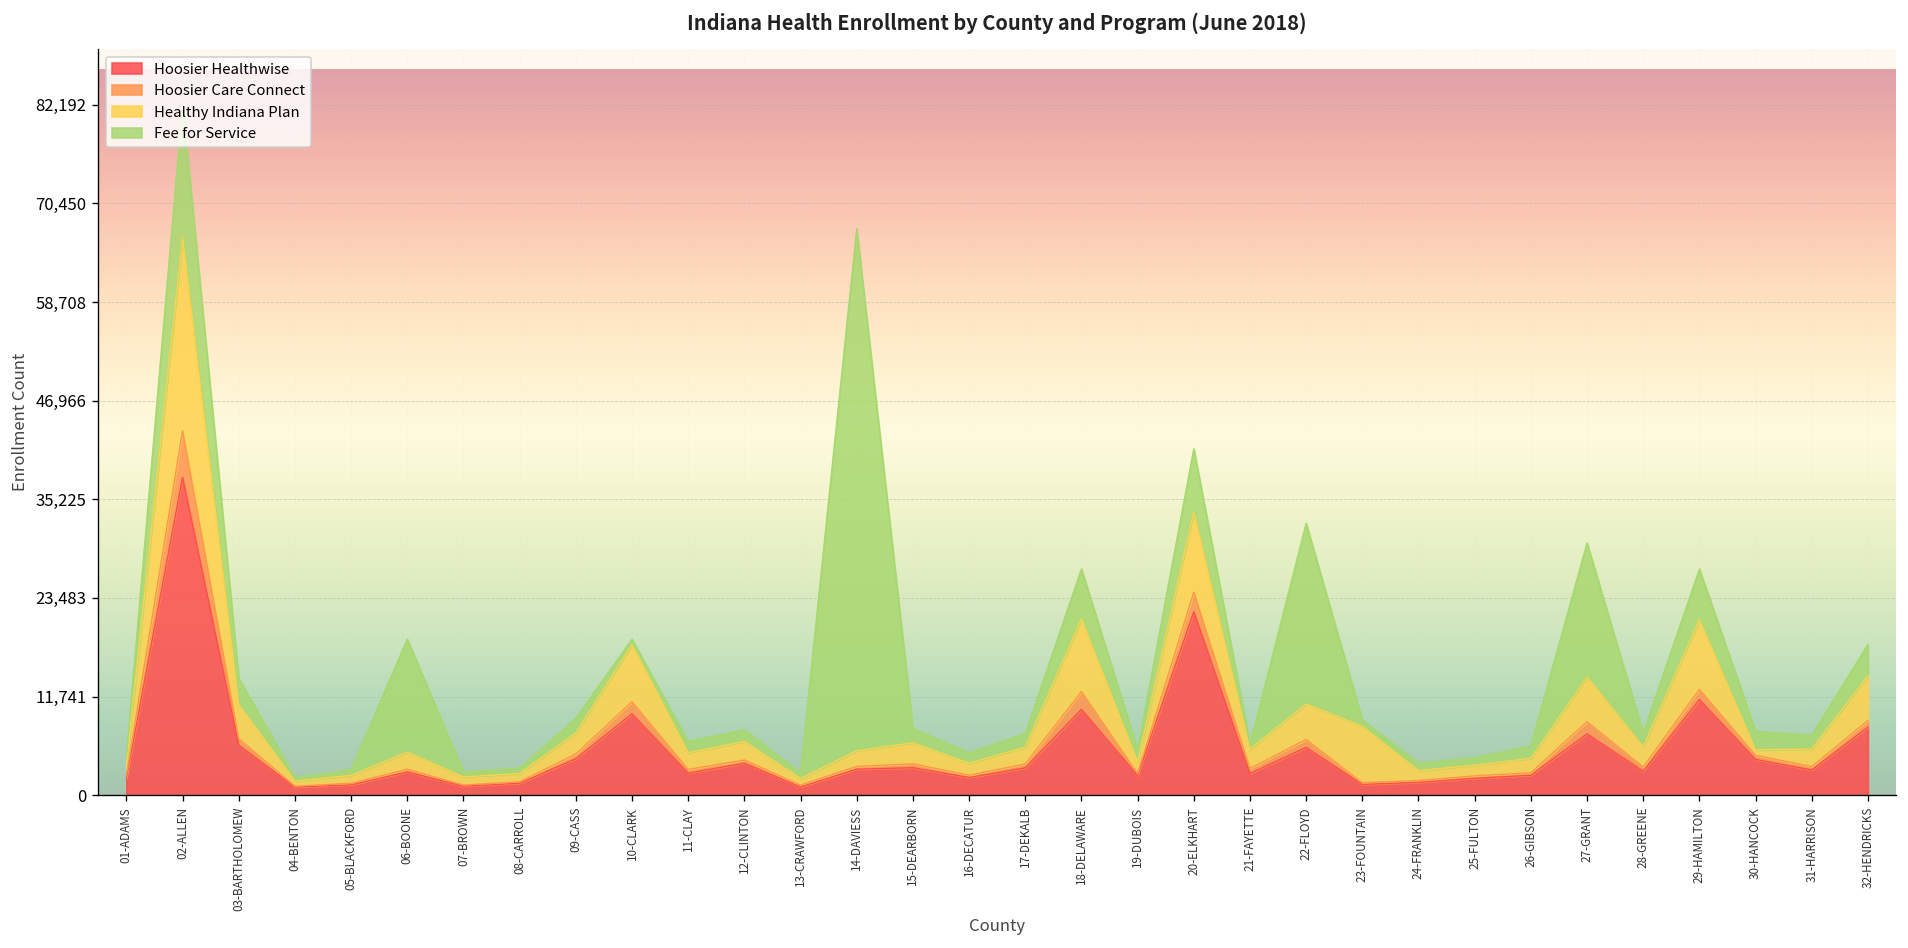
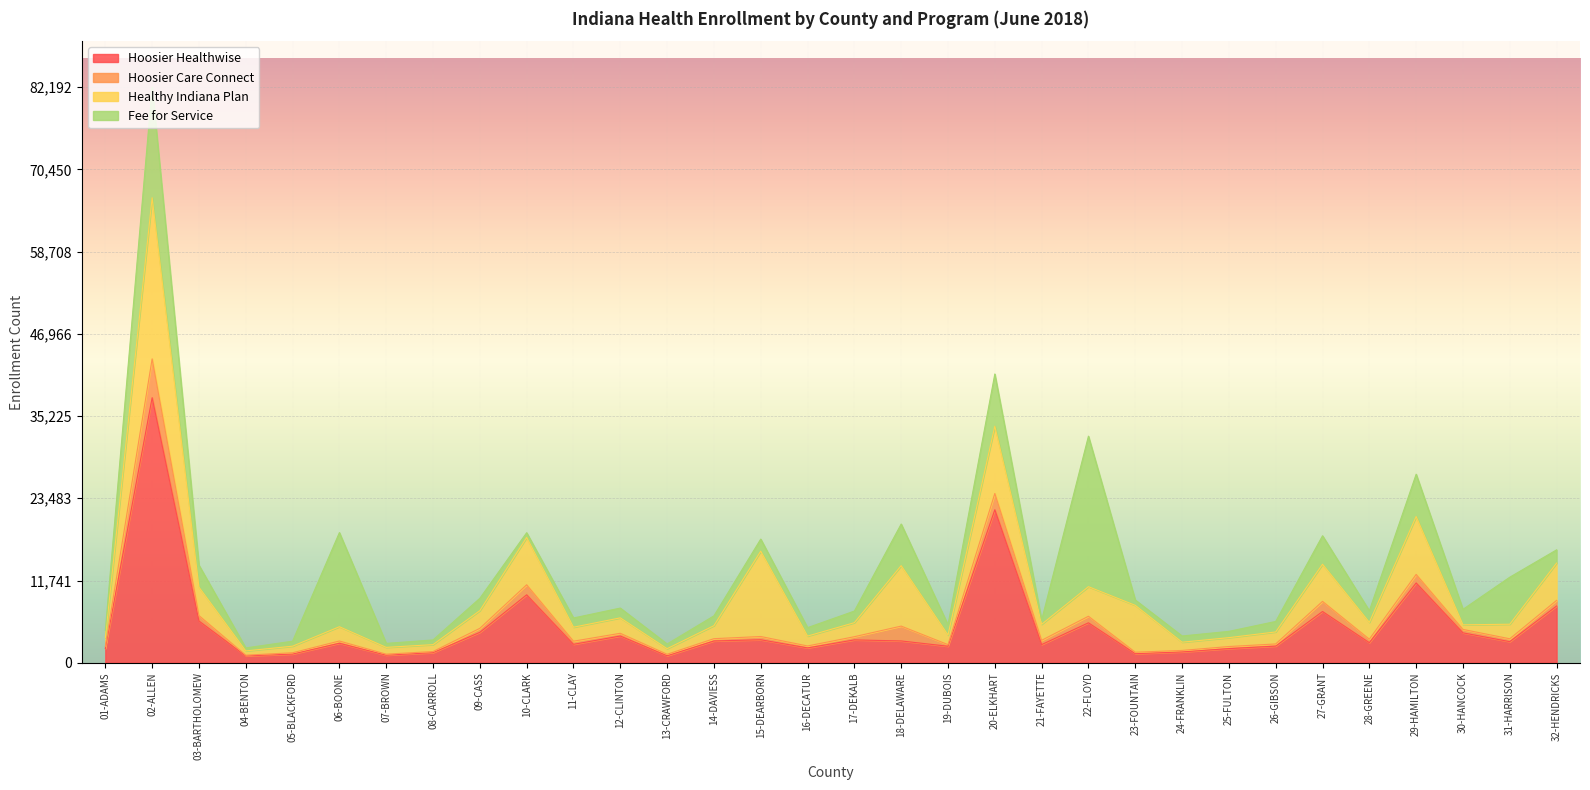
Fee for Service, 14-DAVIESS: 62,000 -> 1,000
Healthy Indiana Plan, 15-DEARBORN: 3,000 -> 12,000
Hoosier Healthwise, 18-DELAWARE: 10,000 -> 3,000
Fee for Service, 27-GRANT: 16,000 -> 4,000
Fee for Service, 31-HARRISON: 2,000 -> 7,000
Fee for Service, 32-HENDRICKS: 4,000 -> 2,000
